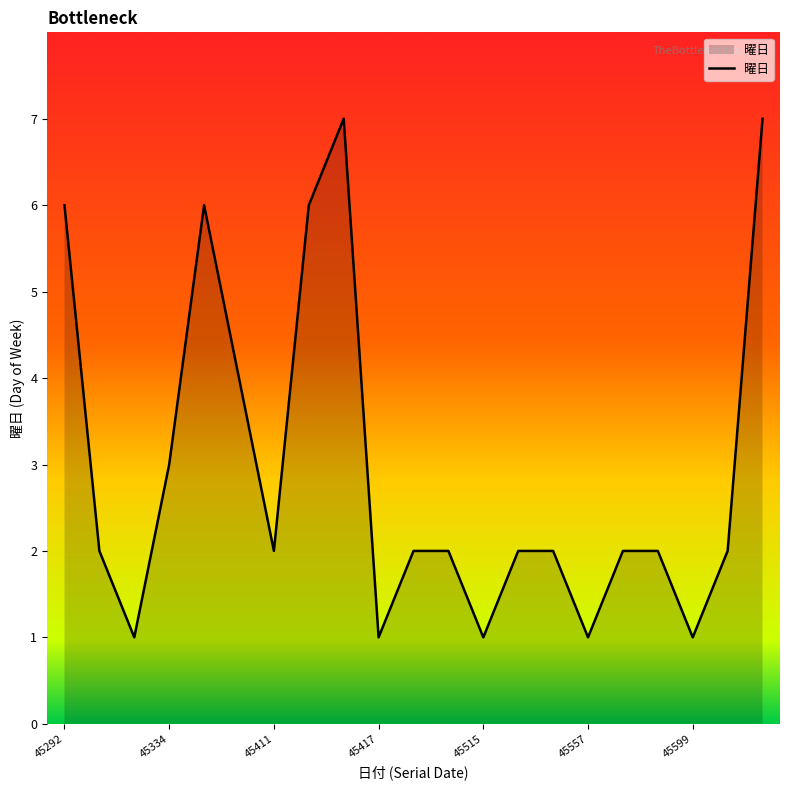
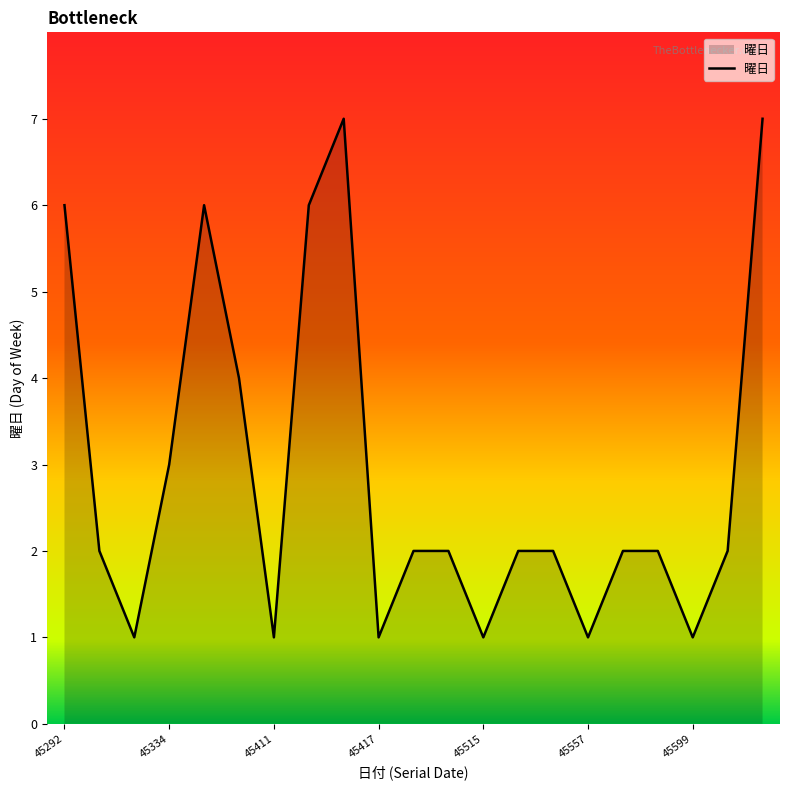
45411: 2 -> 1
